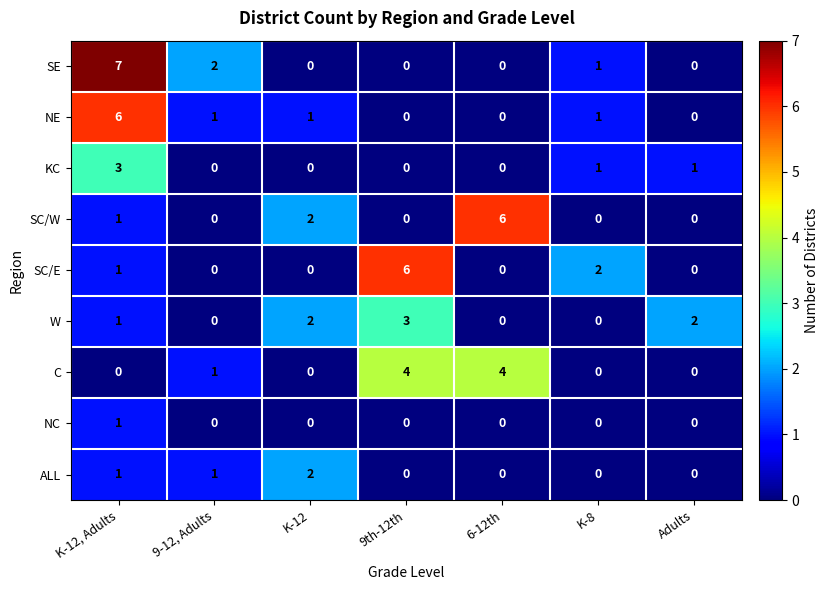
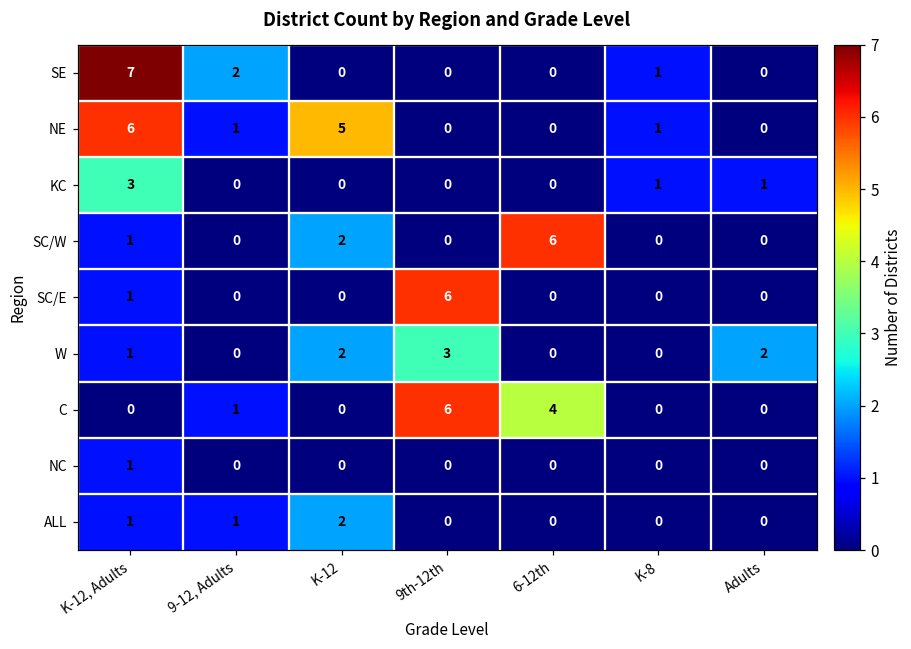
NE, K-12: 1 -> 5
SC/E, K-8: 2 -> 0
C, 9th-12th: 4 -> 6
